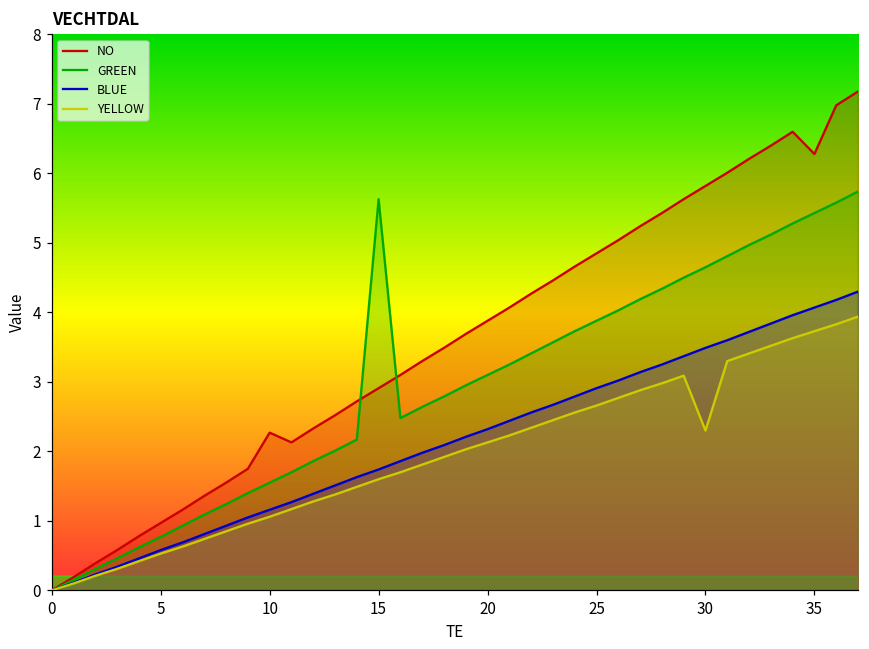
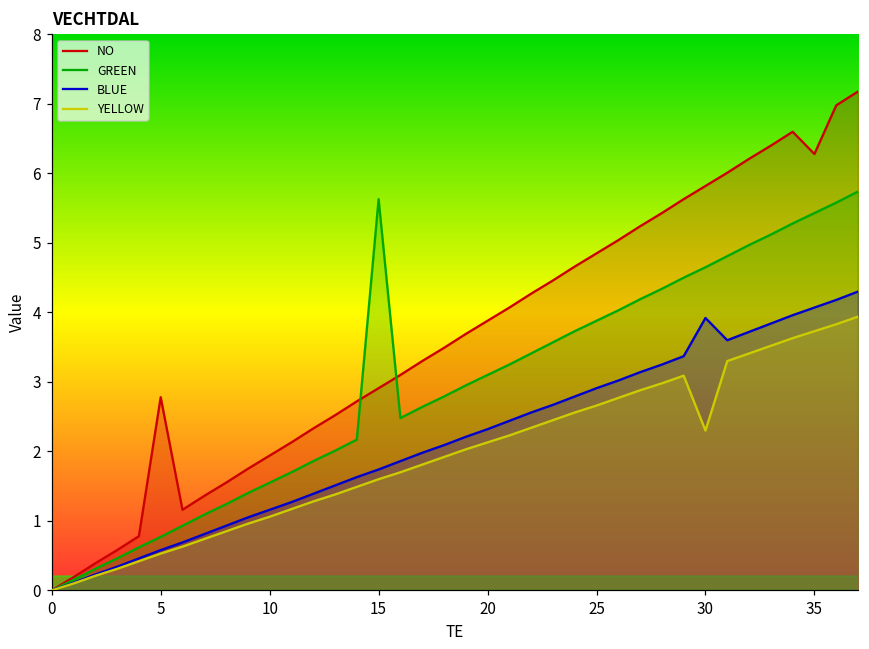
NO, 5: 1.0 -> 2.8
NO, 10: 2.3 -> 1.9
BLUE, 30: 3.5 -> 3.9
